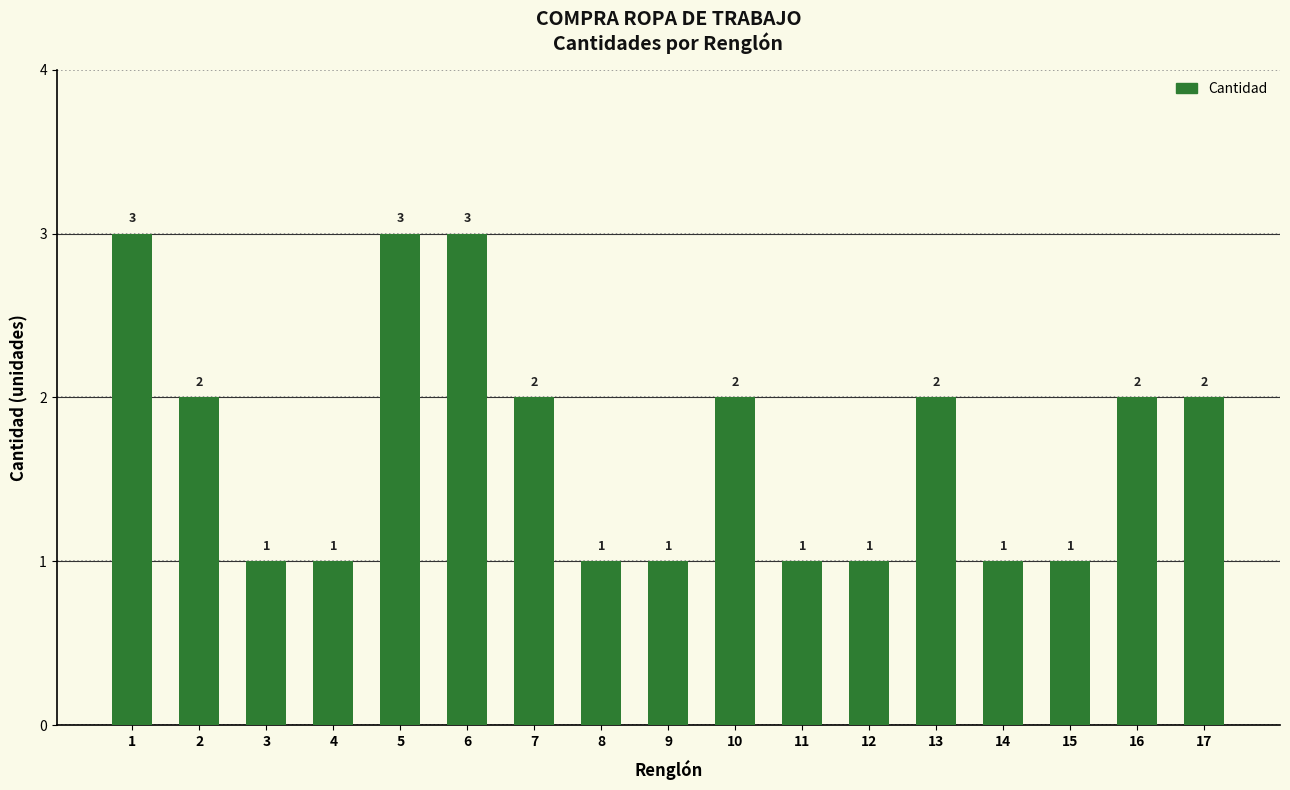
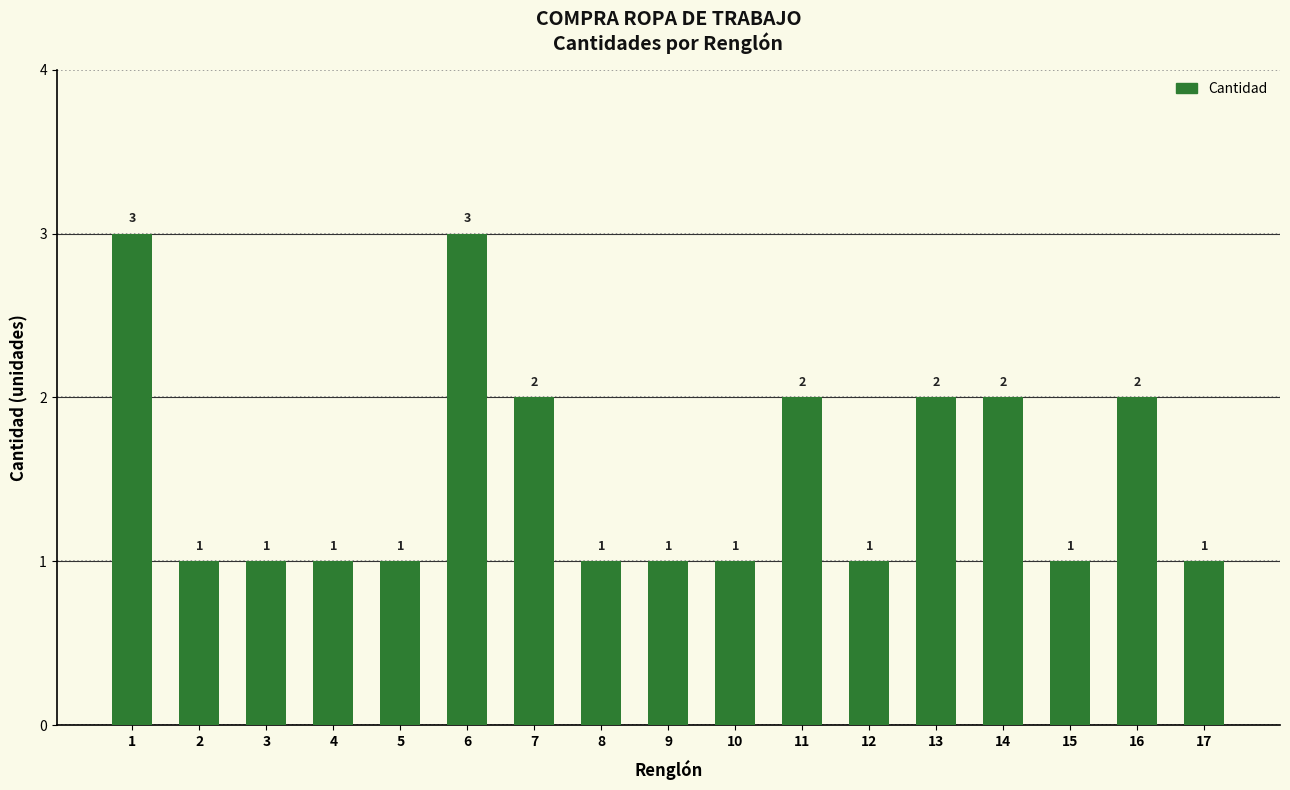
2: 2 -> 1
5: 3 -> 1
10: 2 -> 1
11: 1 -> 2
14: 1 -> 2
17: 2 -> 1
